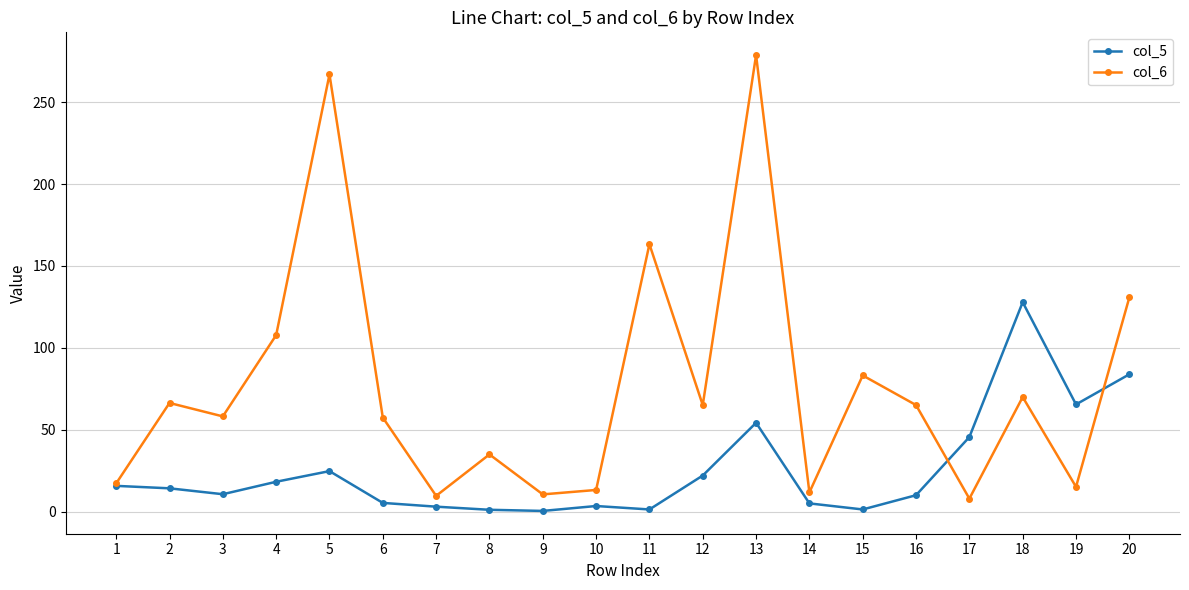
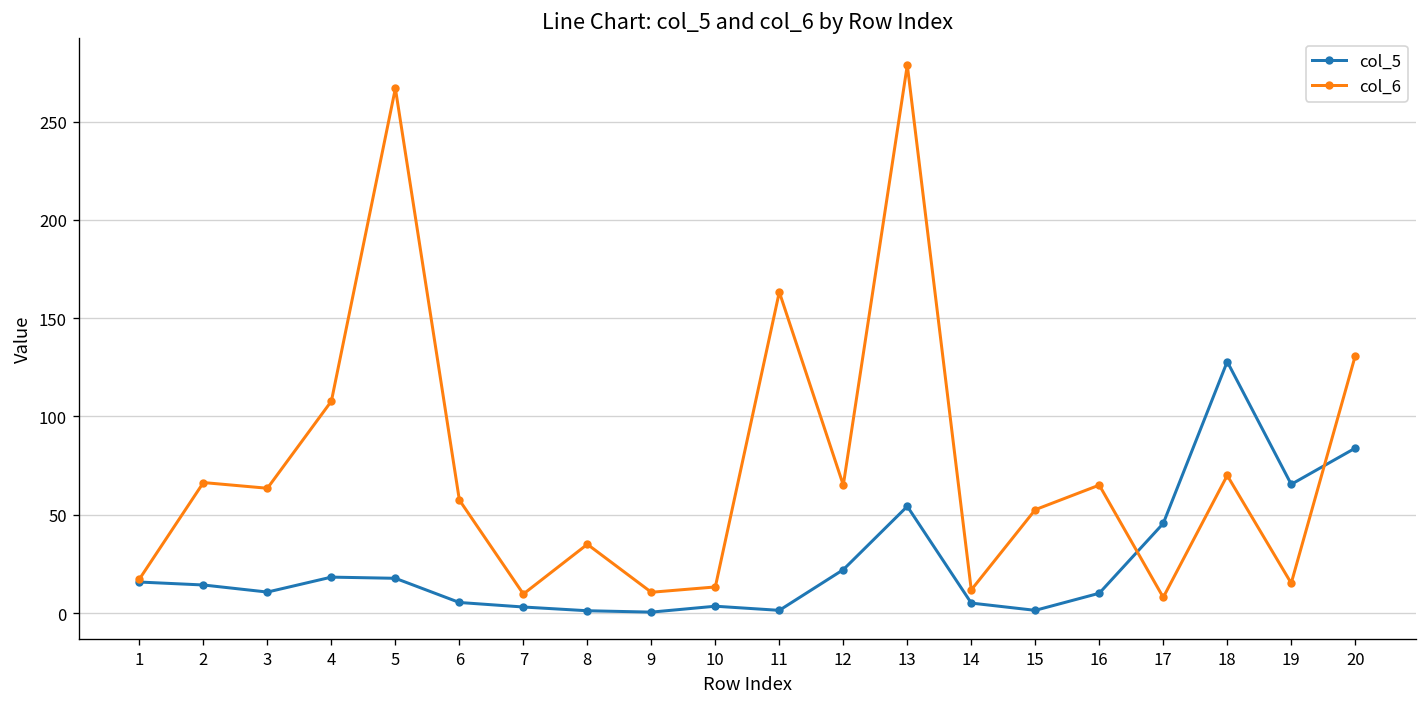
col_6, 3: 58 -> 64
col_5, 5: 25 -> 18
col_6, 15: 83 -> 53
